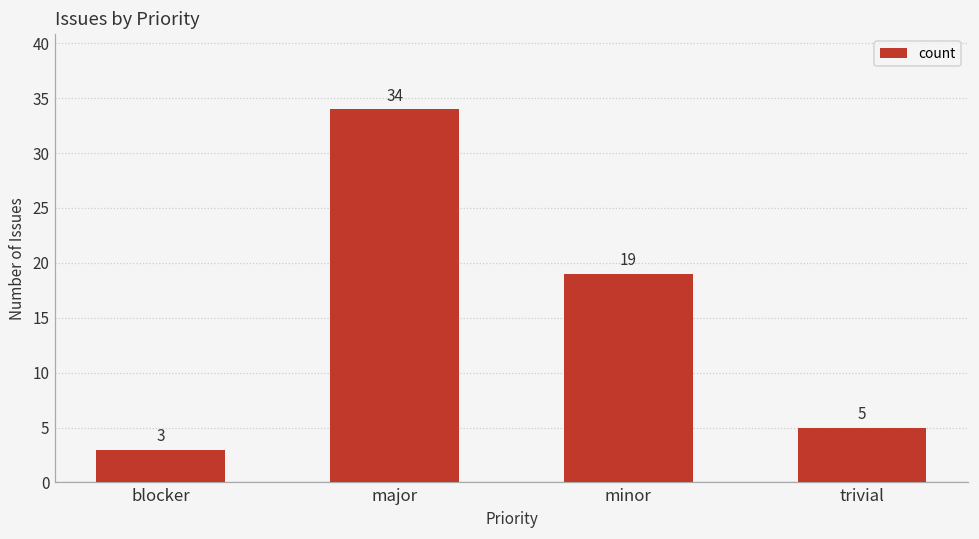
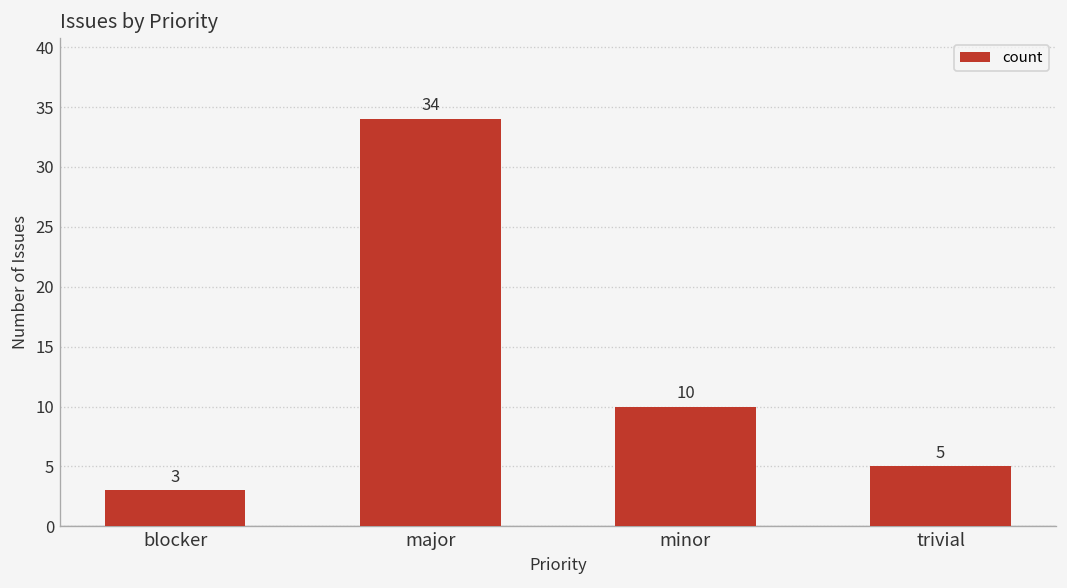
minor: 19 -> 10
